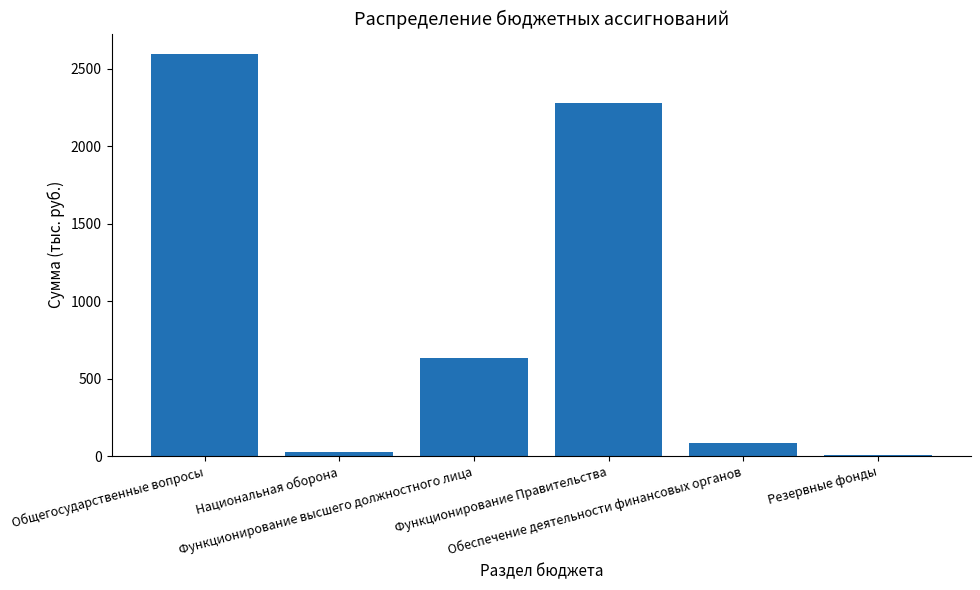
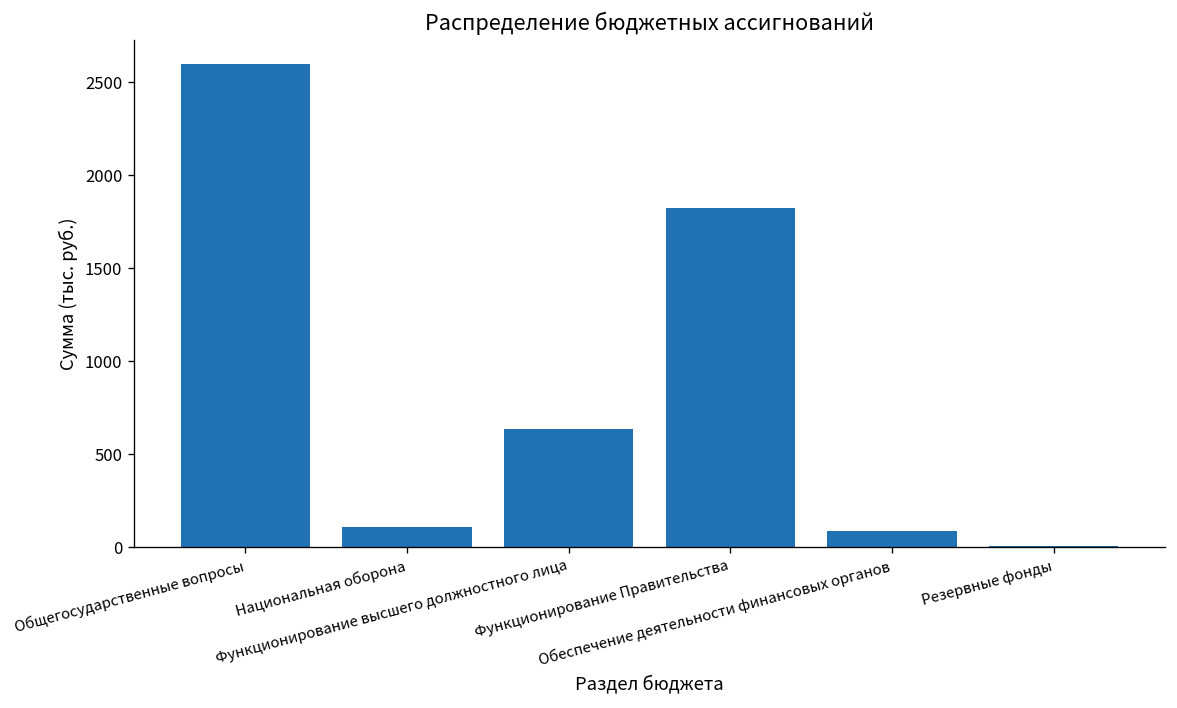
Национальная оборона: 30 -> 110
Функционирование Правительства: 2280 -> 1820
